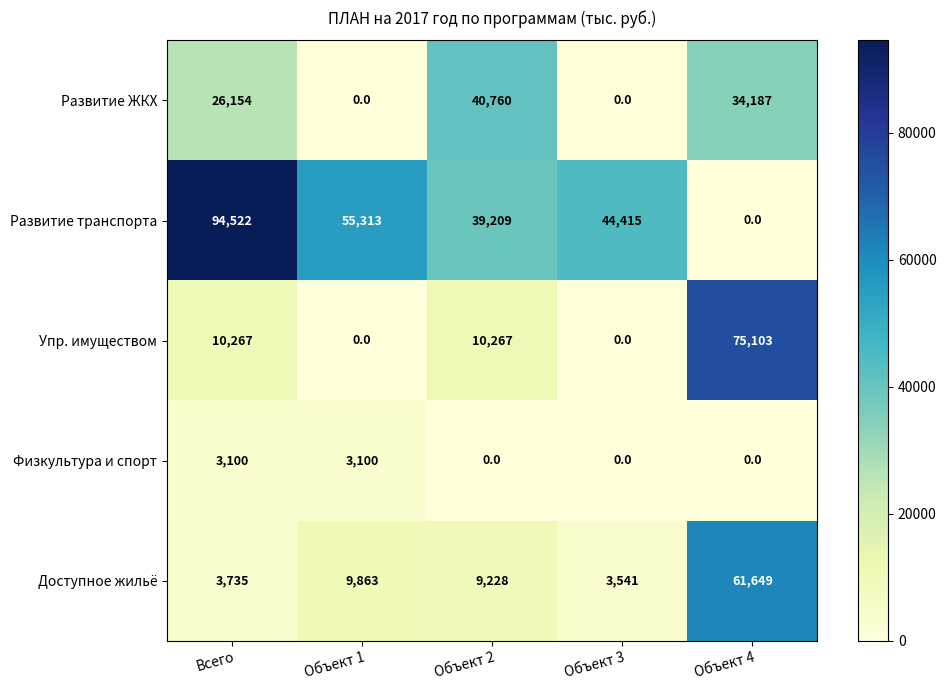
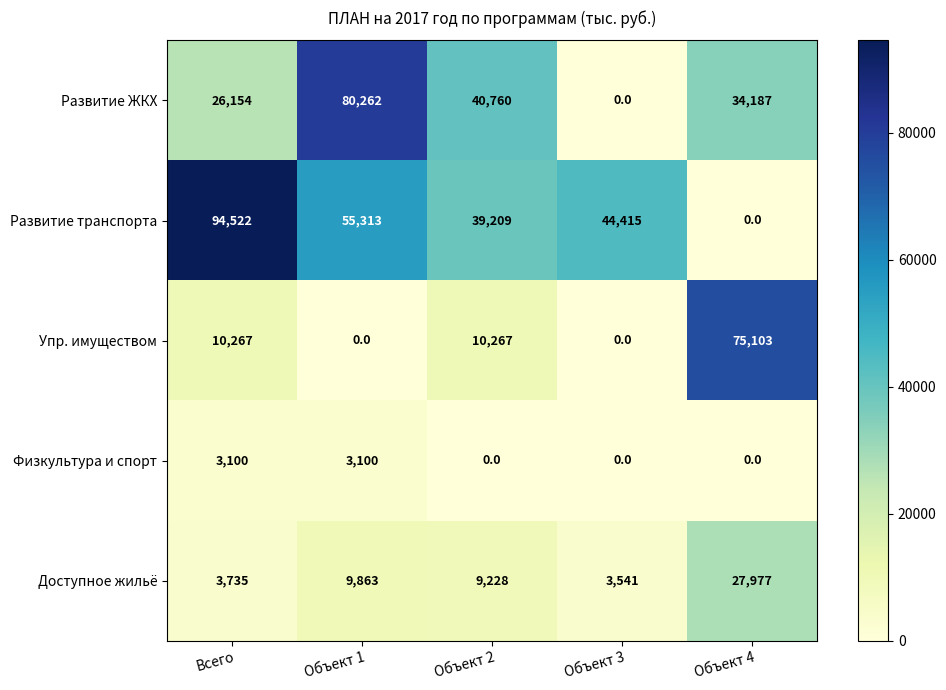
Развитие ЖКХ, Объект 1: 0.0 -> 80,262
Доступное жильё, Объект 4: 61,649 -> 27,977
